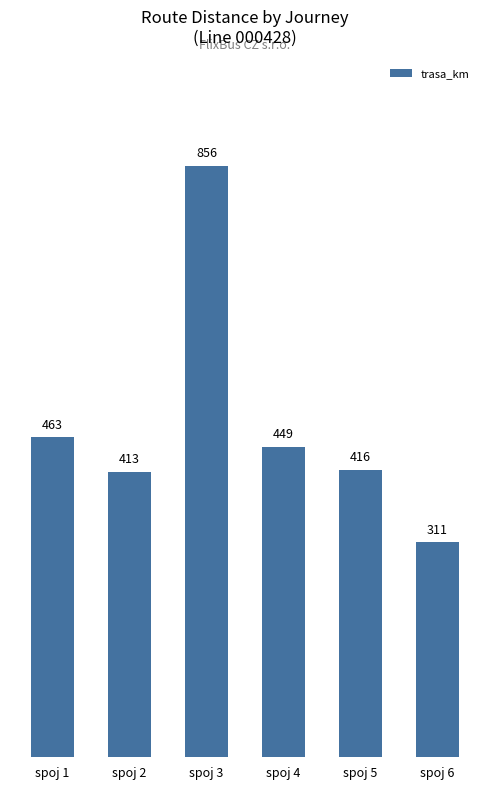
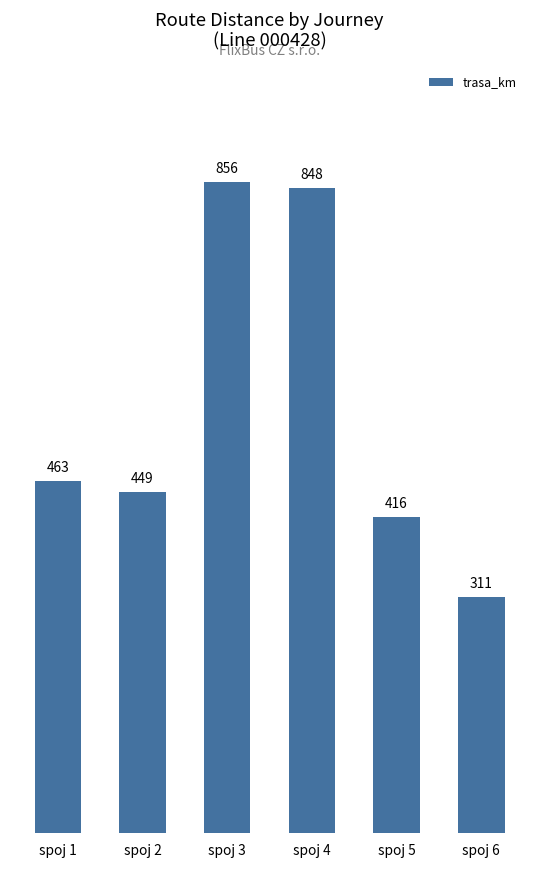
spoj 2: 413 -> 449
spoj 4: 449 -> 848
